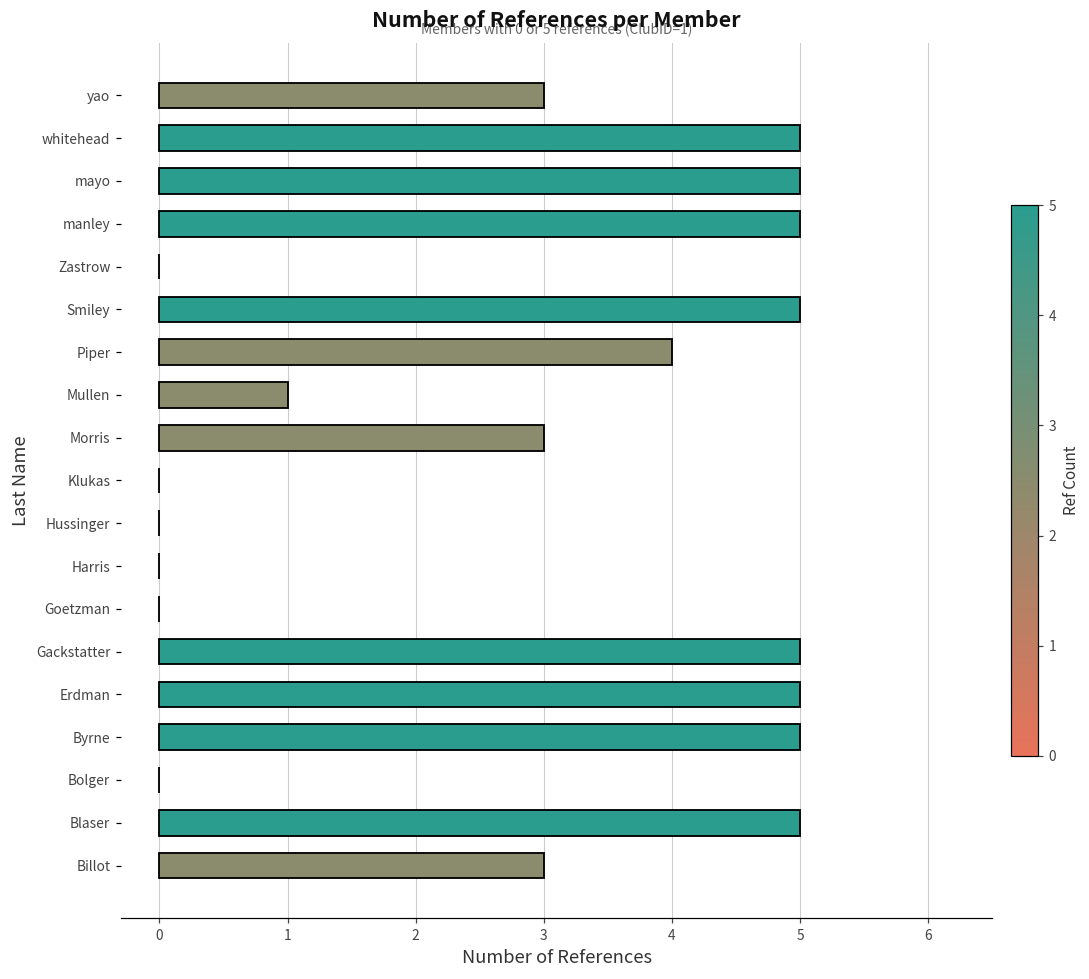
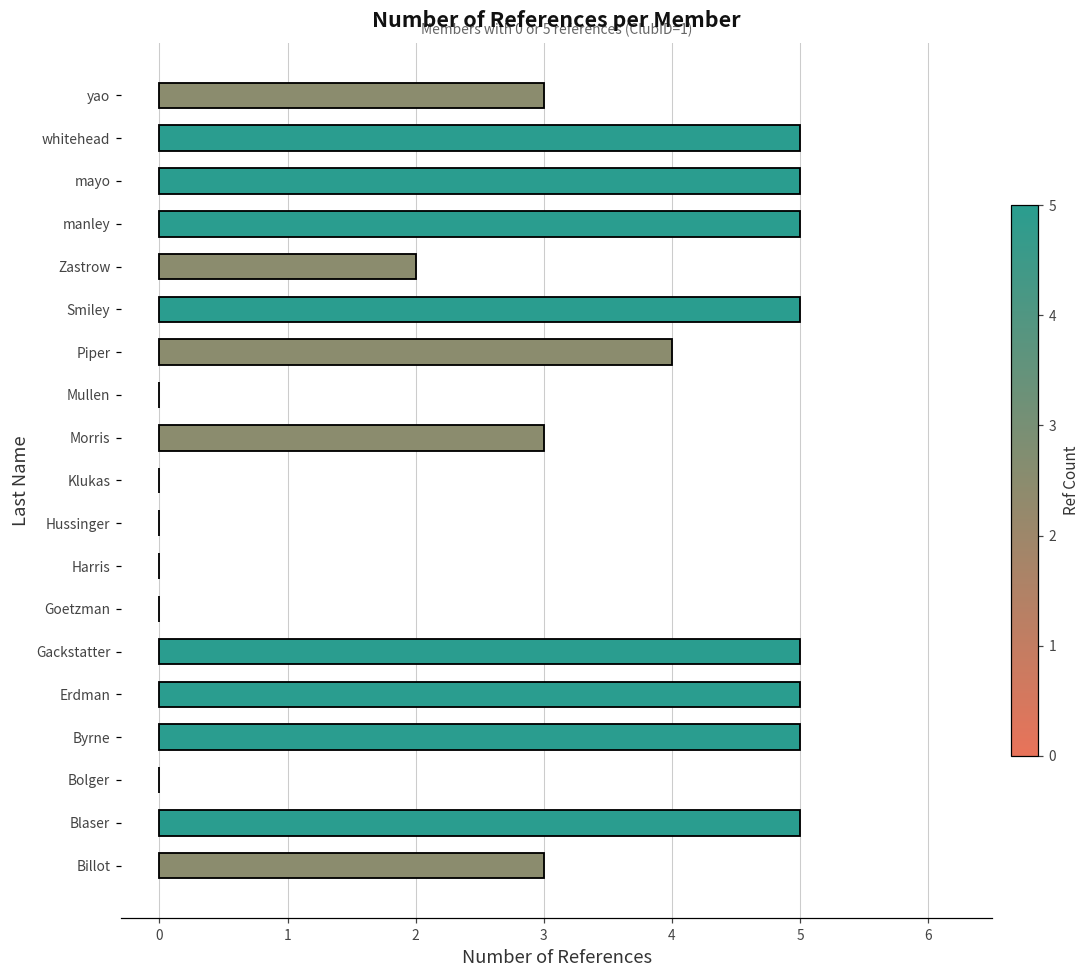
Zastrow: 0 -> 2
Mullen: 1 -> 0
